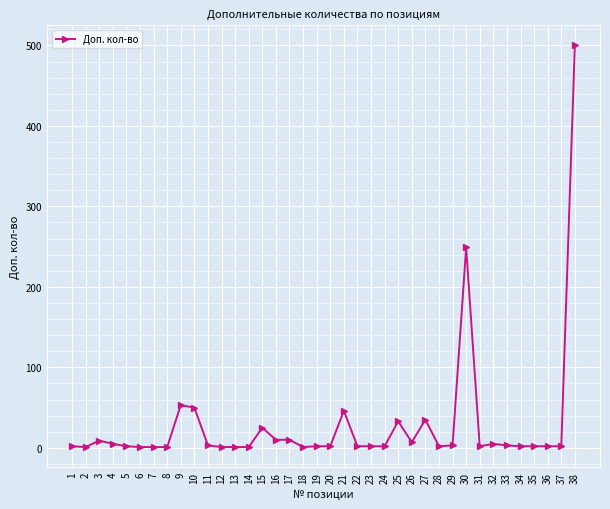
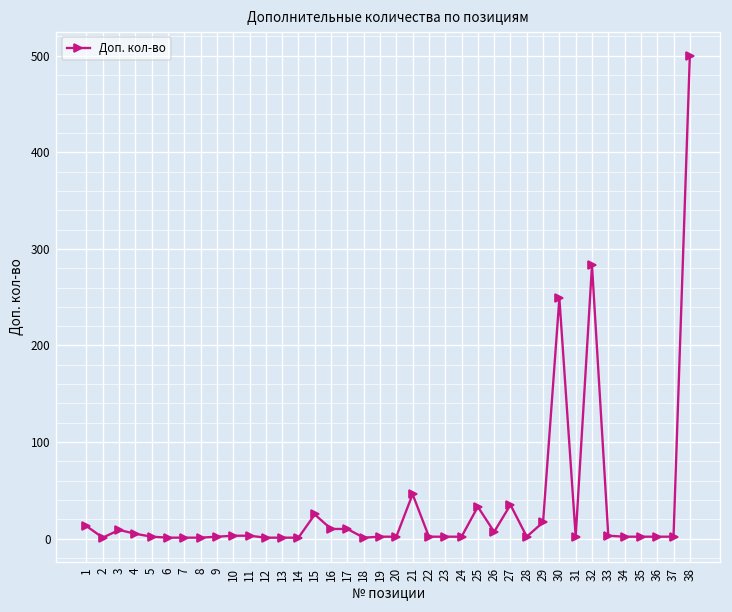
1: 0 -> 10
9: 50 -> 0
10: 50 -> 0
29: 0 -> 20
32: 10 -> 280
